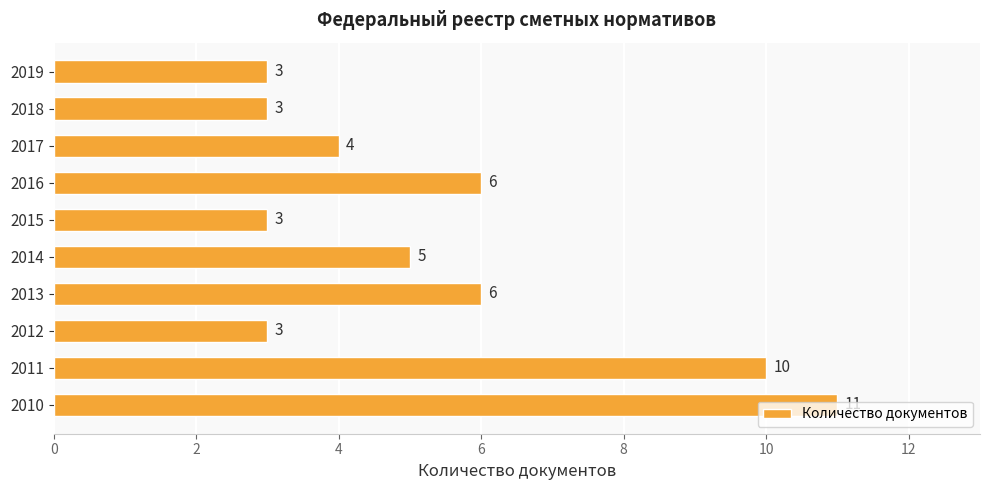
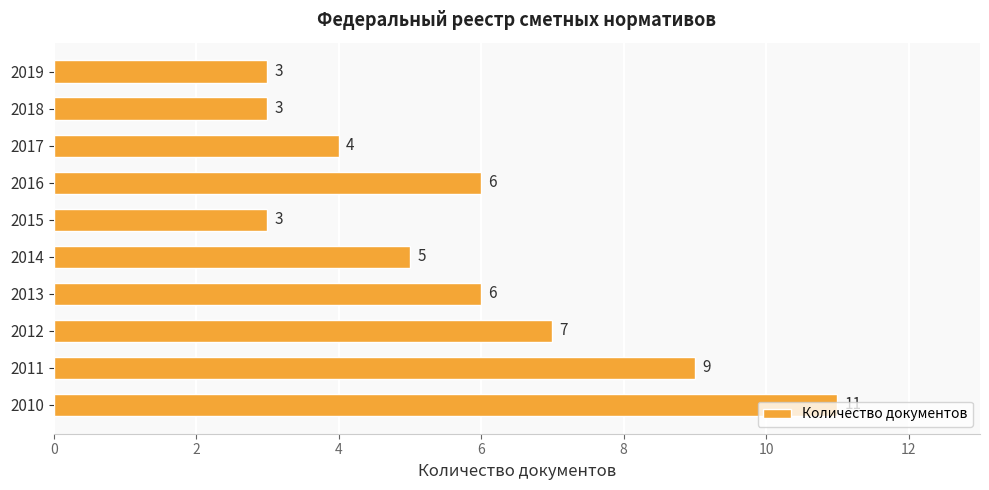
2012: 3 -> 7
2011: 10 -> 9
